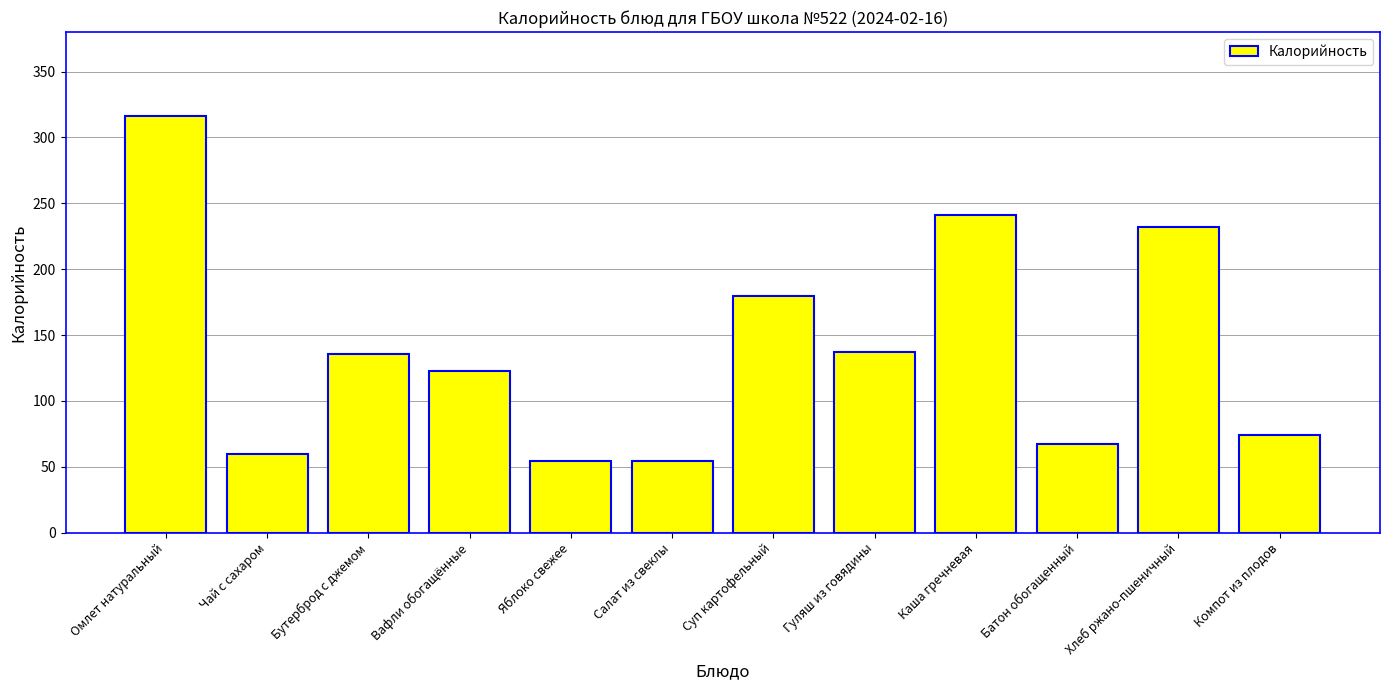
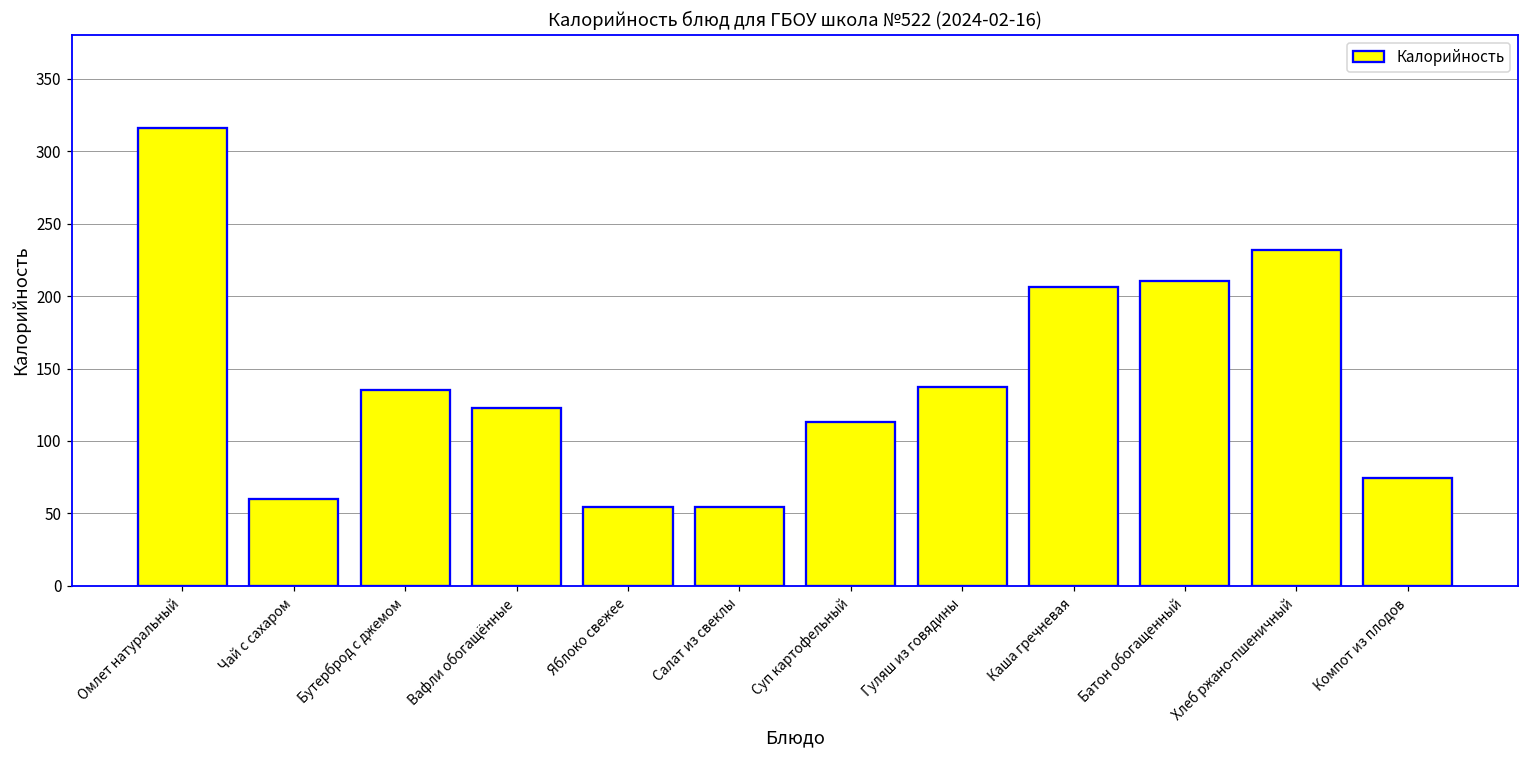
Суп картофельный: 179 -> 113
Каша гречневая: 241 -> 206
Батон обогащенный: 67 -> 210
